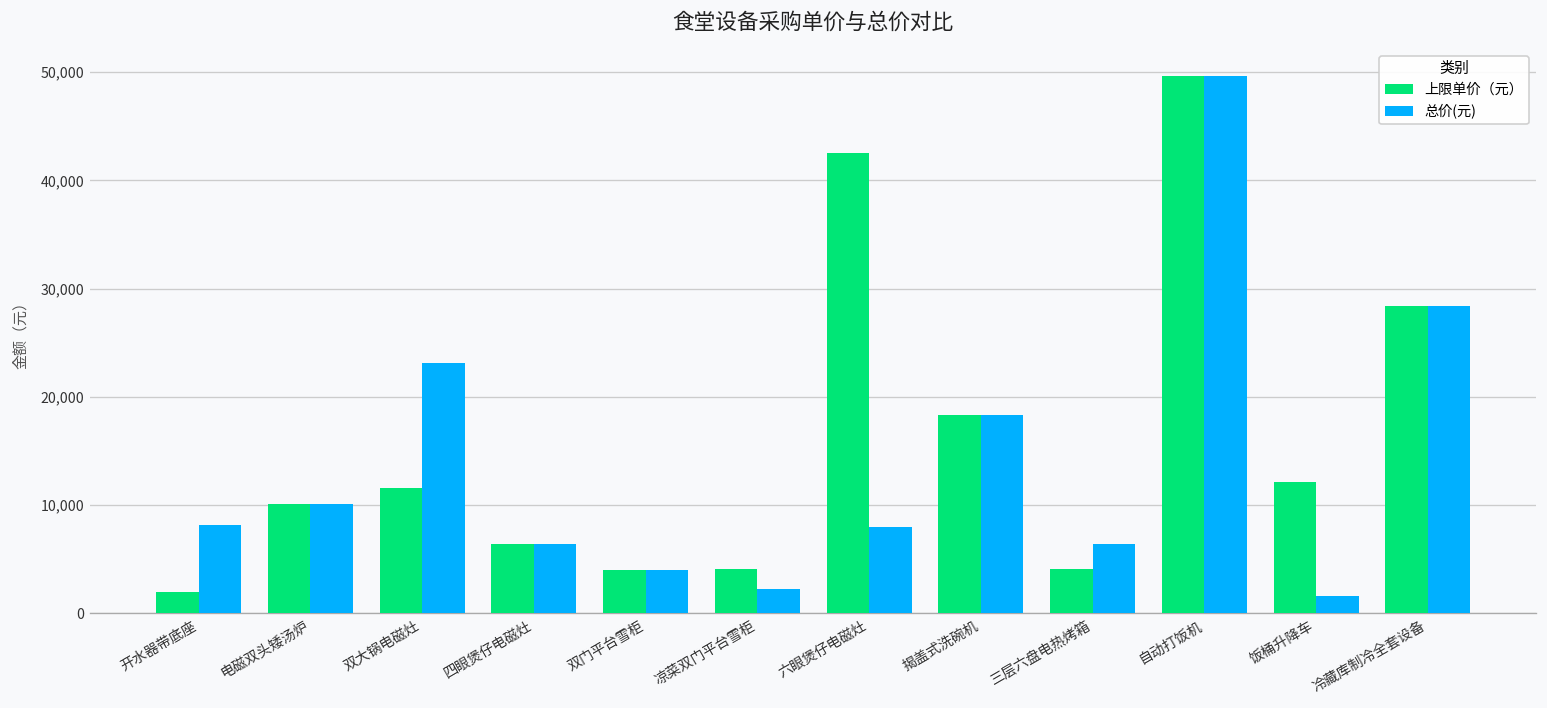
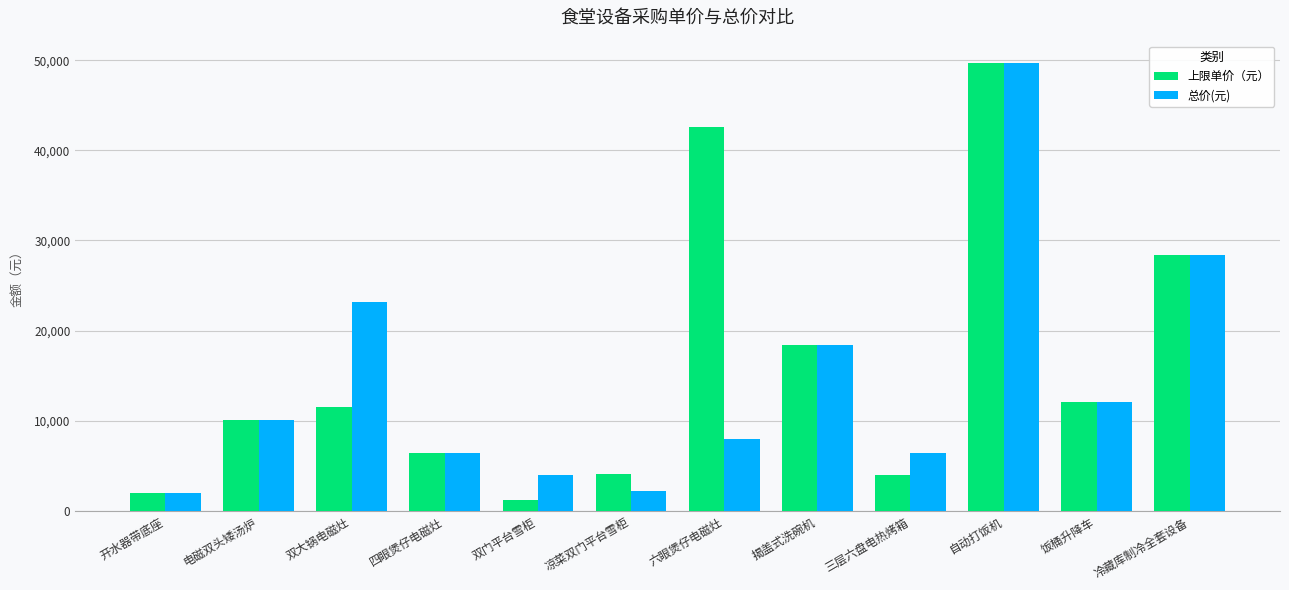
总价(元), 开水器带底座: 8,000 -> 2,000
上限单价（元）, 双门平台雪柜: 4,000 -> 1,000
总价(元), 饭桶升降车: 2,000 -> 12,000
